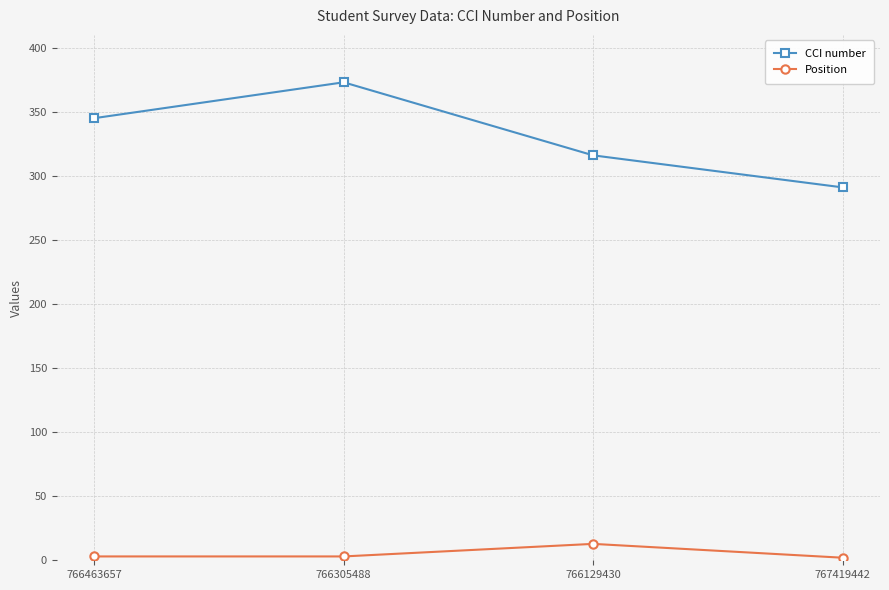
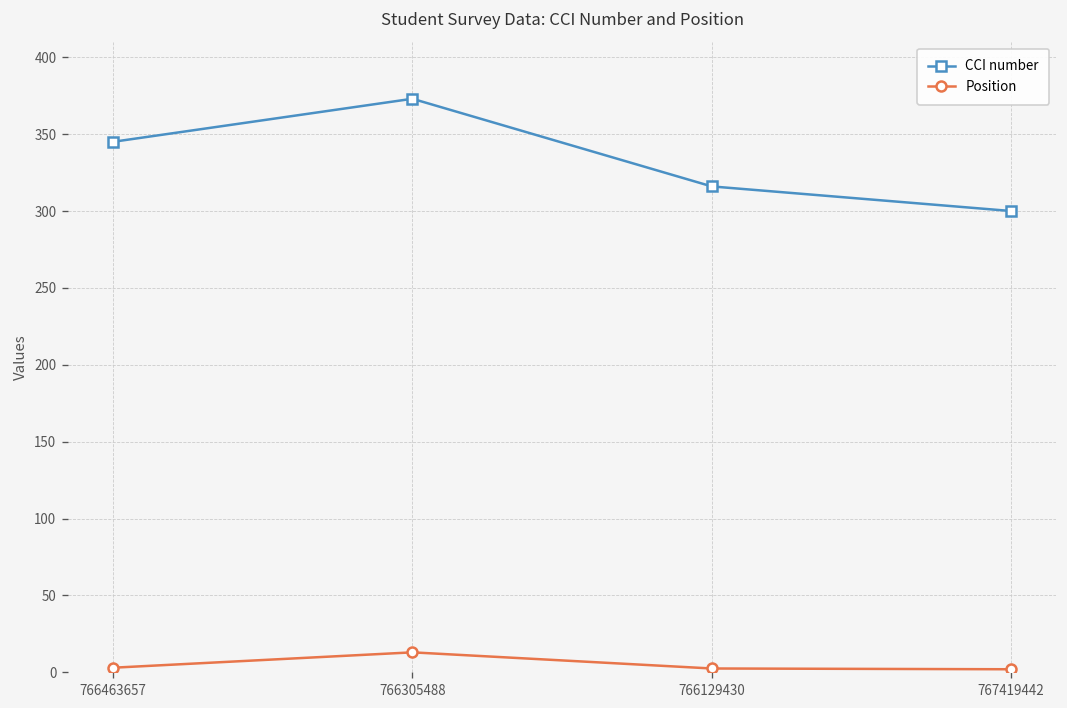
Position, 766305488: 3 -> 13
Position, 766129430: 13 -> 3
CCI number, 767419442: 291 -> 300
